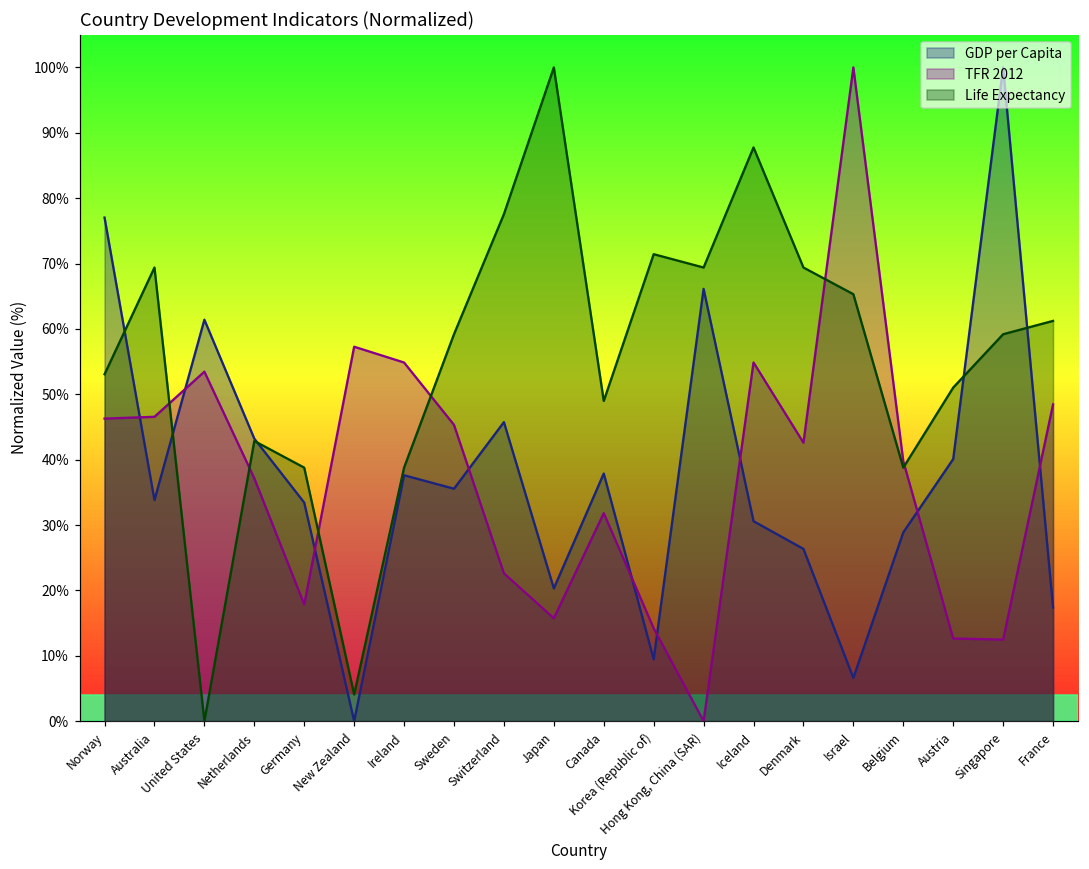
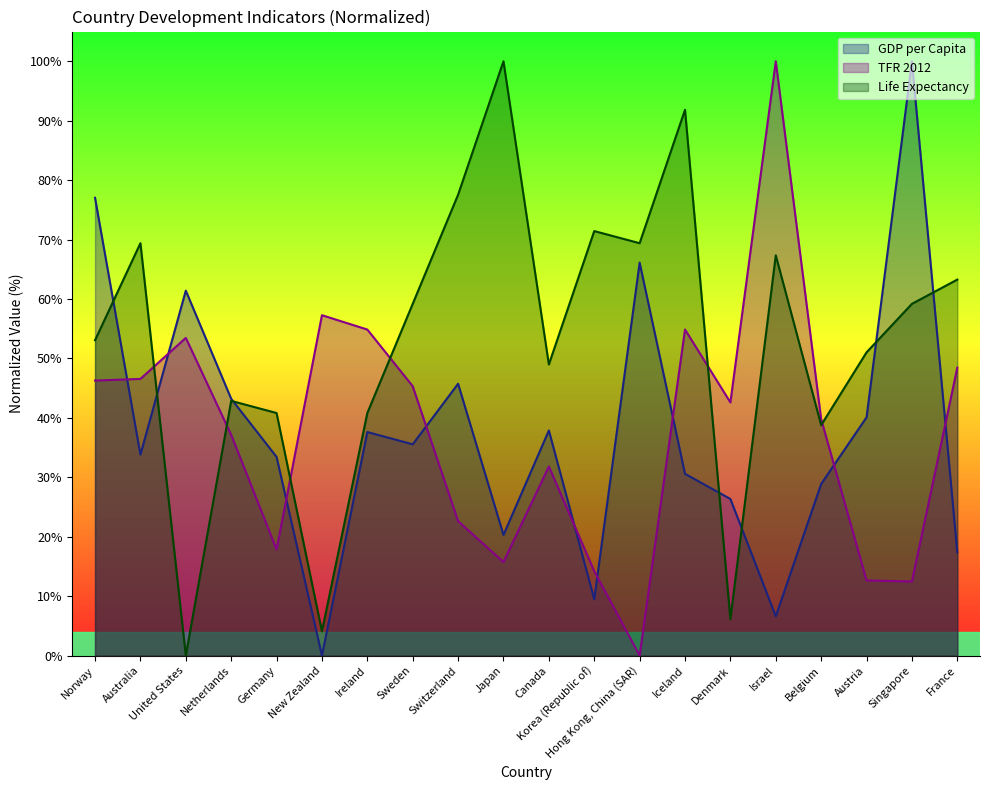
Life Expectancy, Germany: 39% -> 41%
Life Expectancy, Ireland: 39% -> 41%
Life Expectancy, Iceland: 88% -> 92%
Life Expectancy, Denmark: 69% -> 6%
Life Expectancy, Israel: 65% -> 67%
Life Expectancy, France: 61% -> 63%
